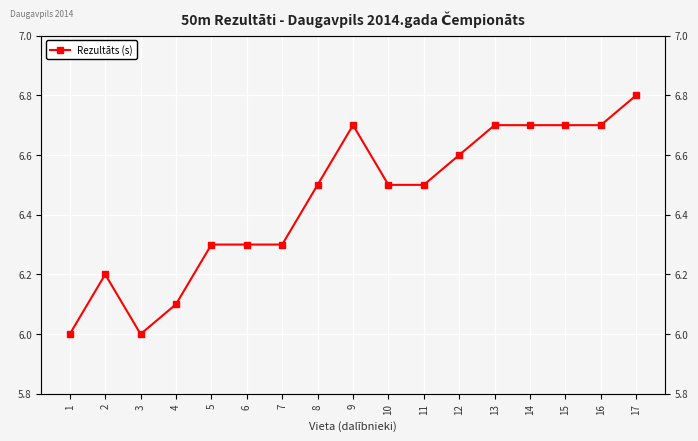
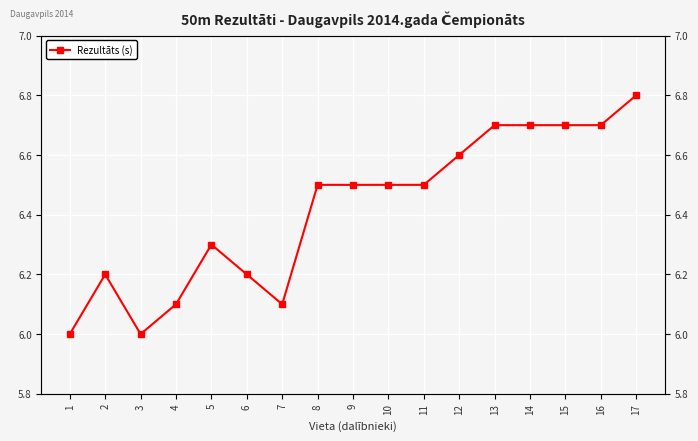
6: 6.3 -> 6.2
7: 6.3 -> 6.1
9: 6.7 -> 6.5
